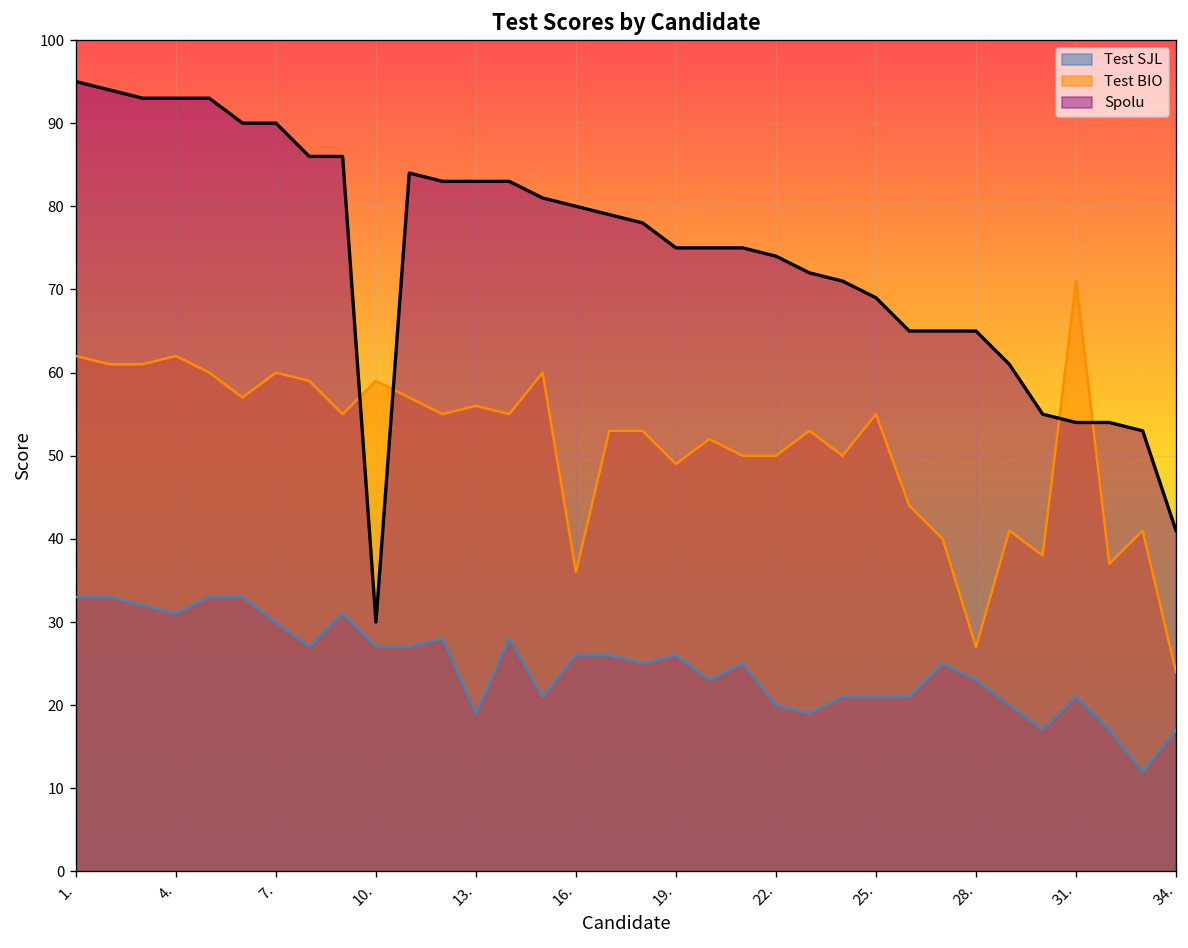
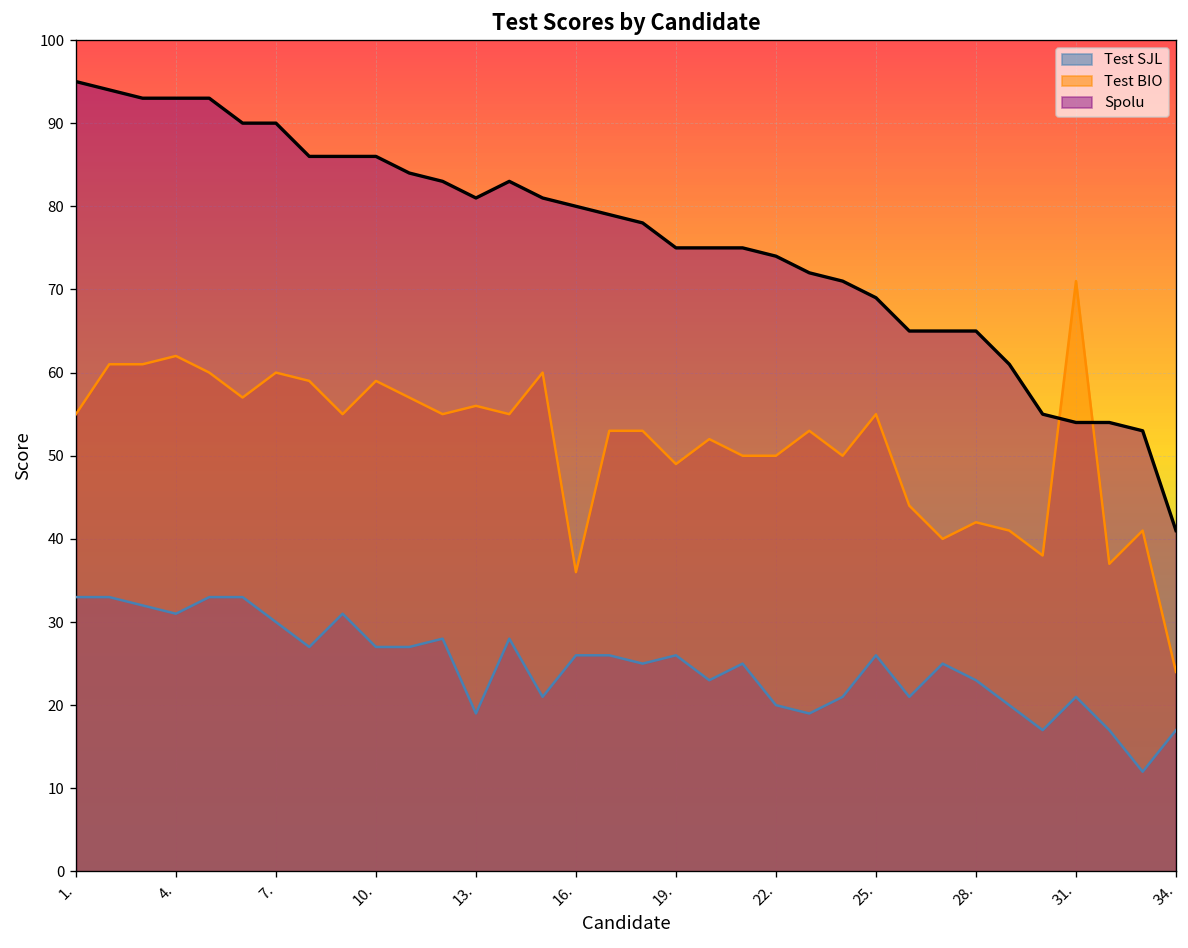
Test BIO, 1.: 62 -> 55
Spolu, 10.: 30 -> 86
Spolu, 13.: 83 -> 81
Test SJL, 25.: 21 -> 26
Test BIO, 28.: 27 -> 42
